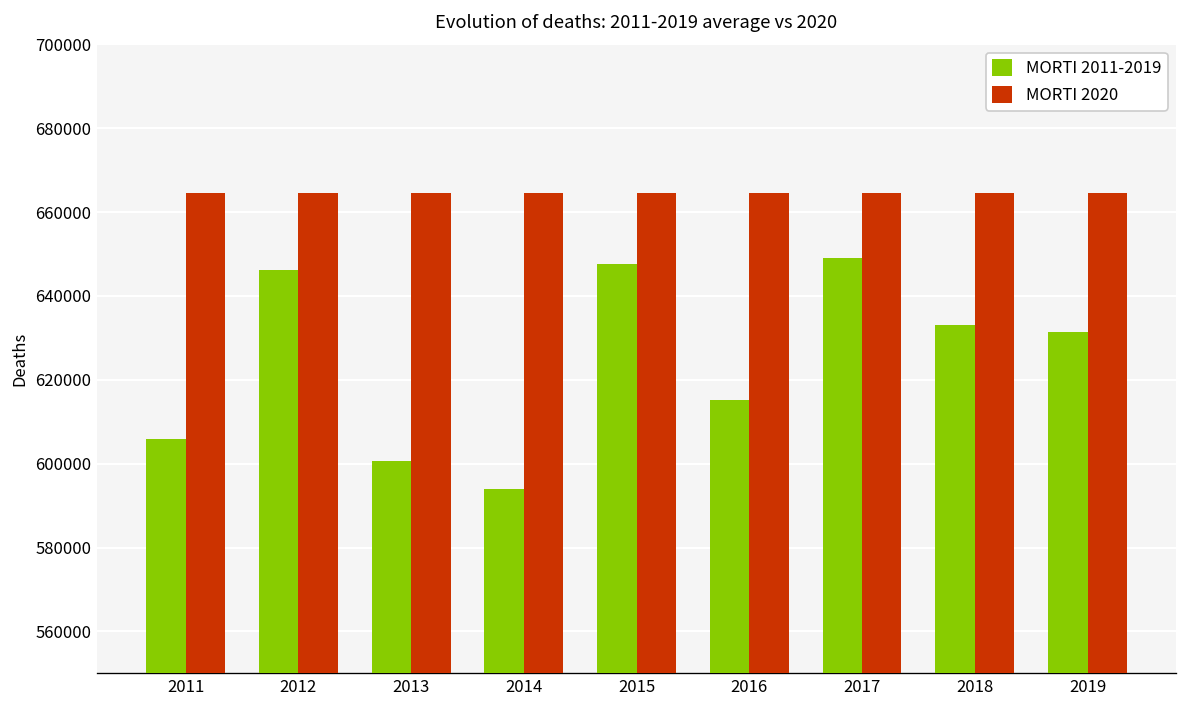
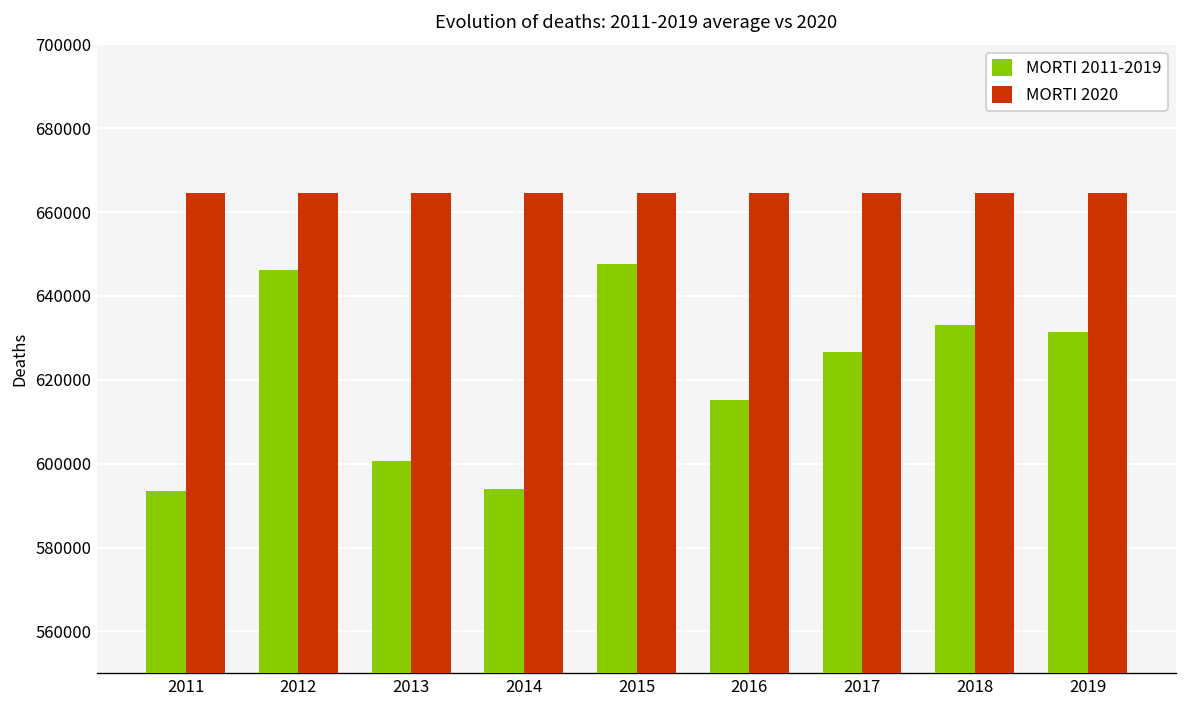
MORTI 2011-2019, 2011: 606000 -> 593000
MORTI 2011-2019, 2017: 649000 -> 627000
